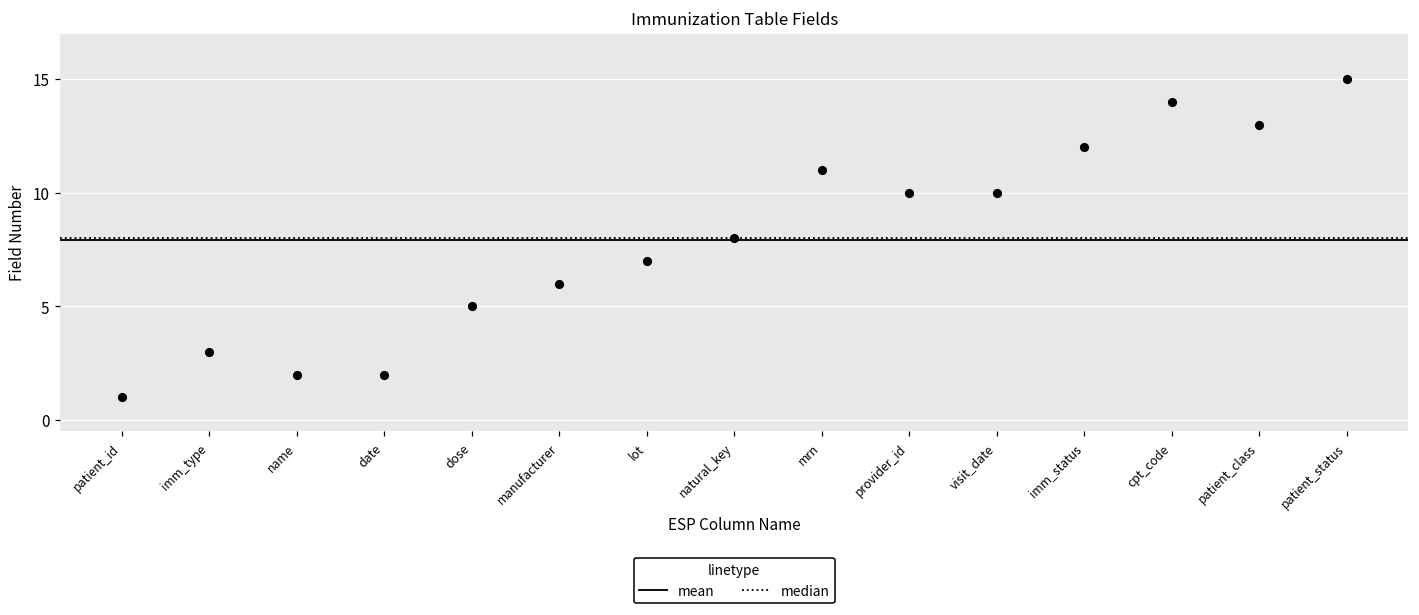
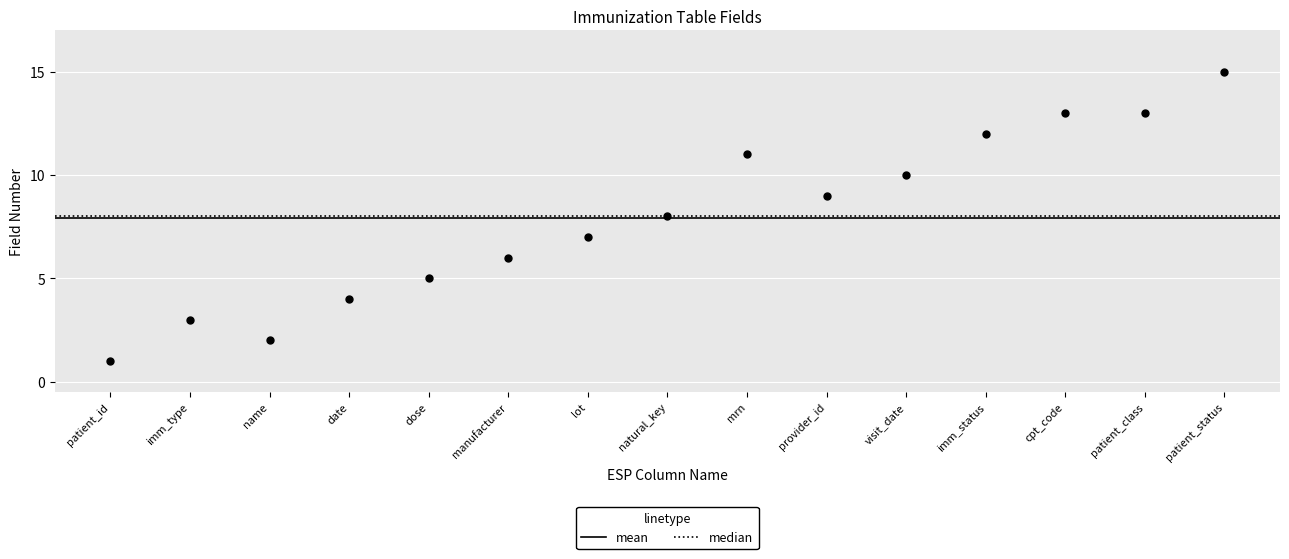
date: 2 -> 4
provider_id: 10 -> 9
cpt_code: 14 -> 13
